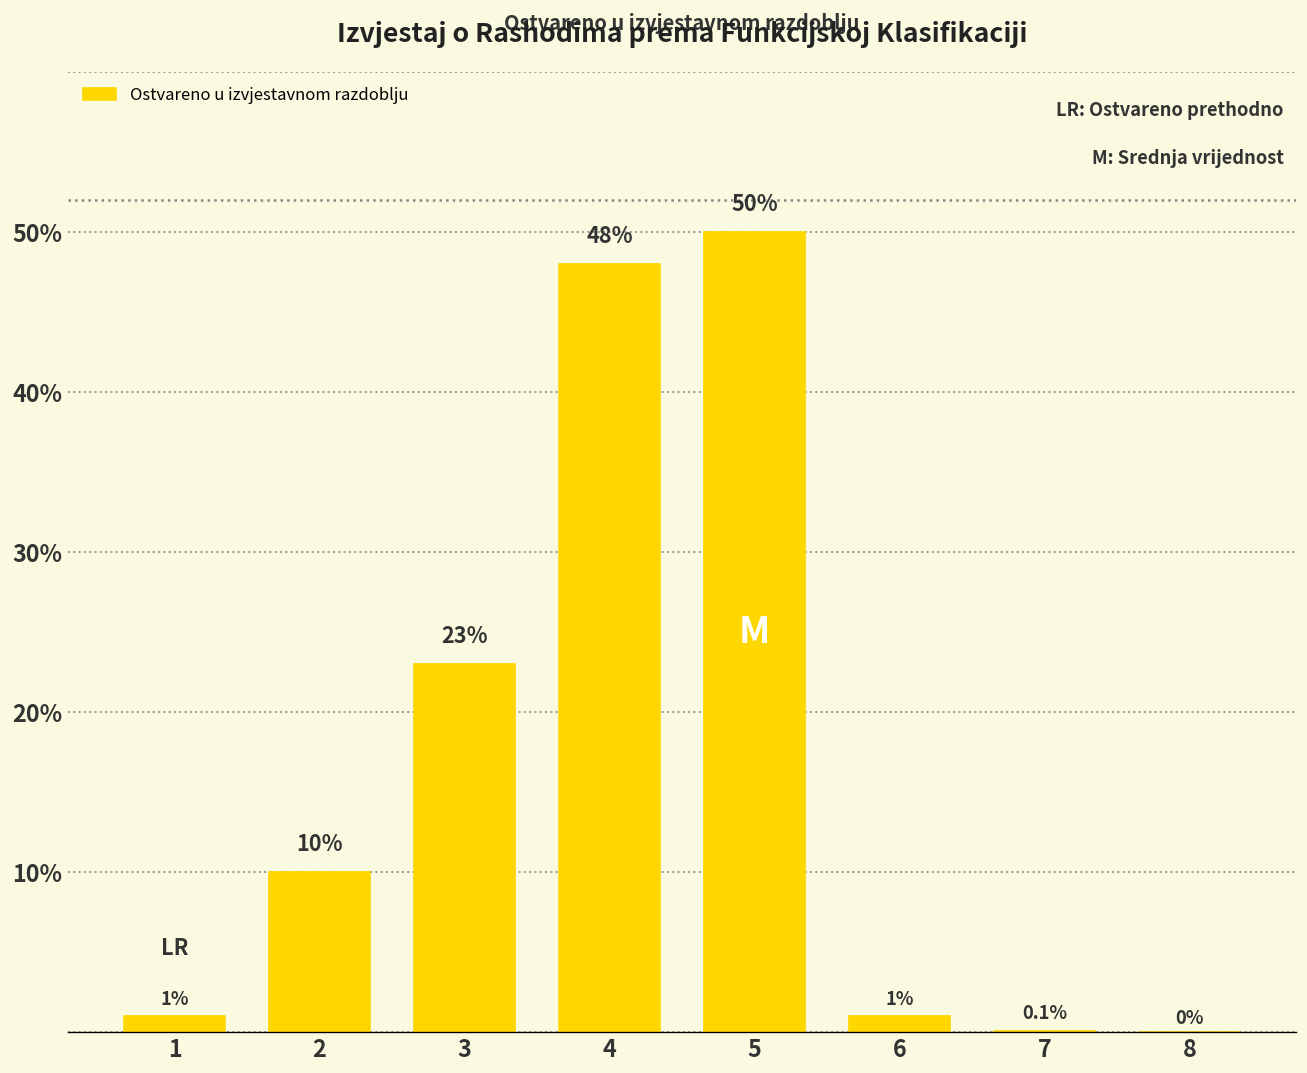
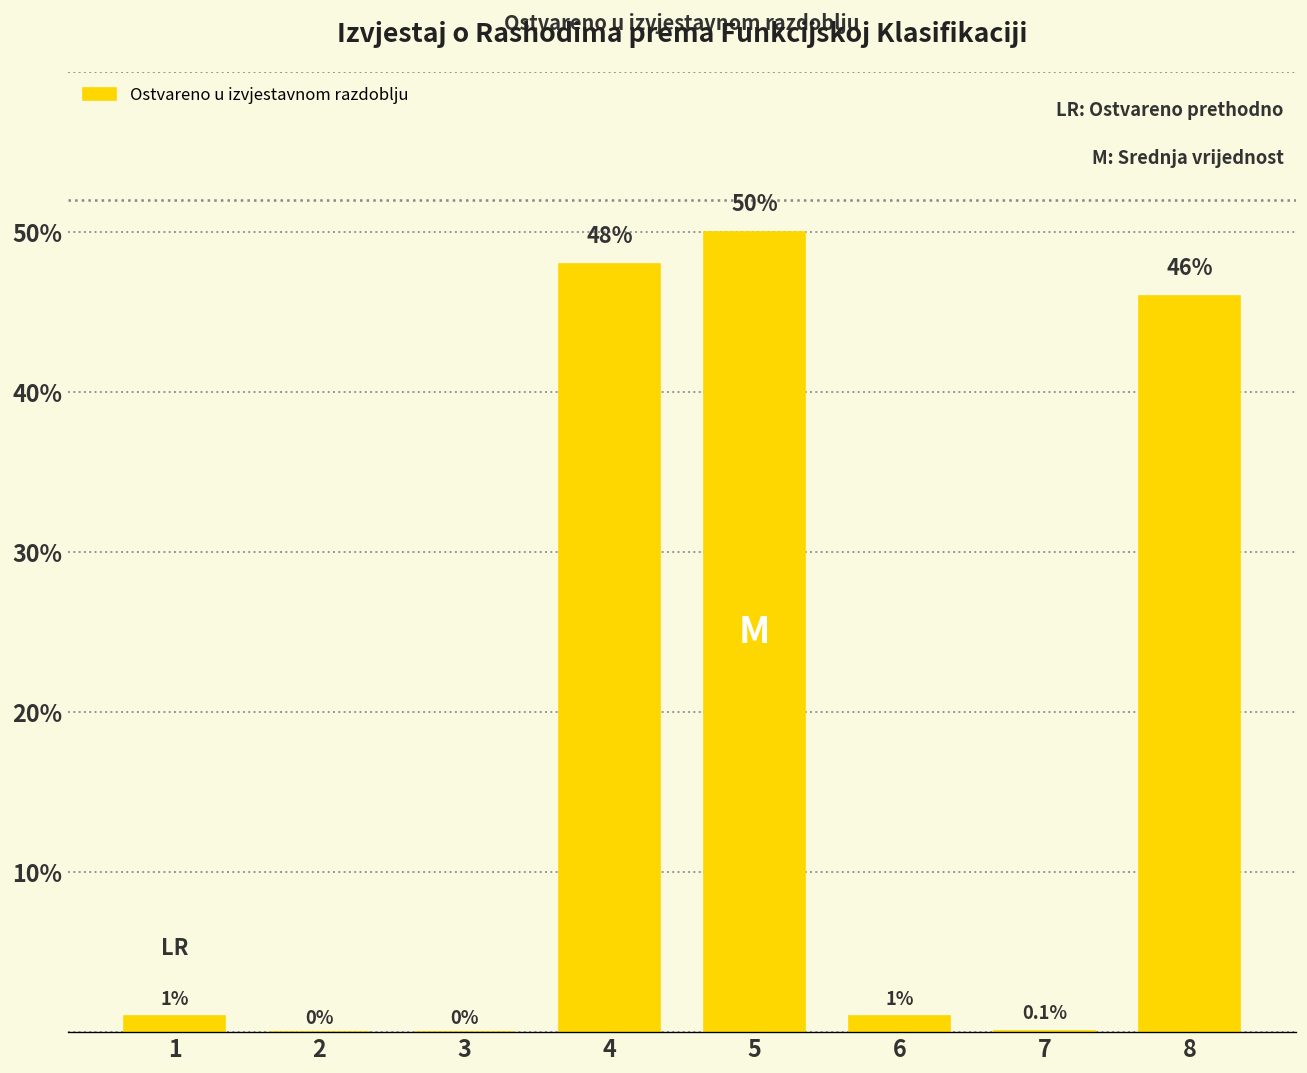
2: 10% -> 0%
3: 23% -> 0%
8: 0% -> 46%
